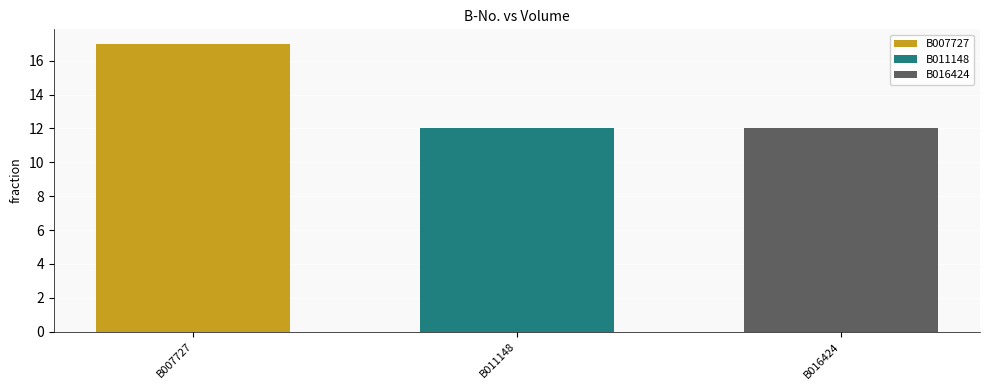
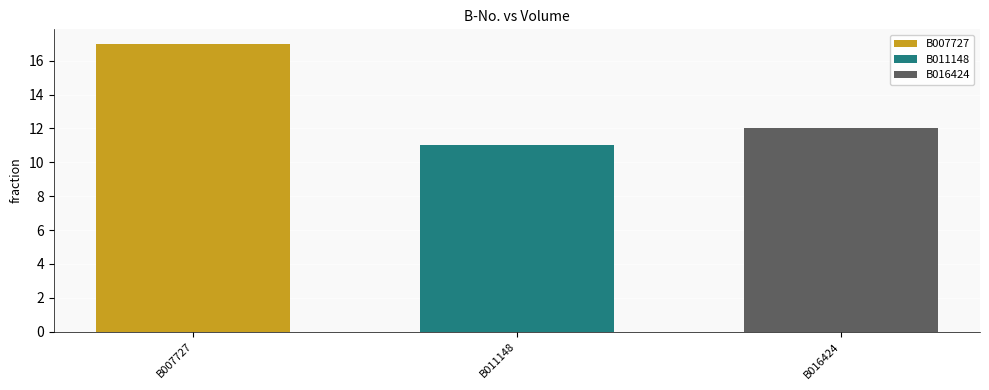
B011148: 12 -> 11
